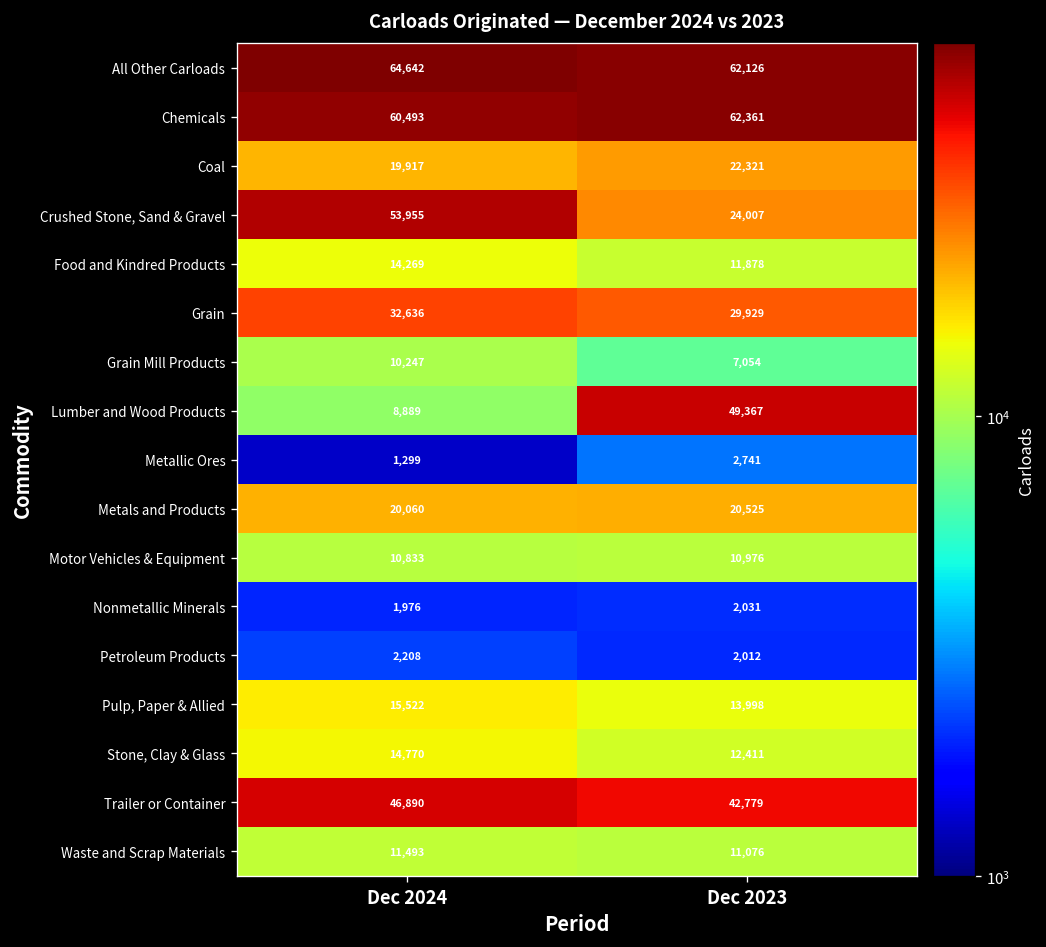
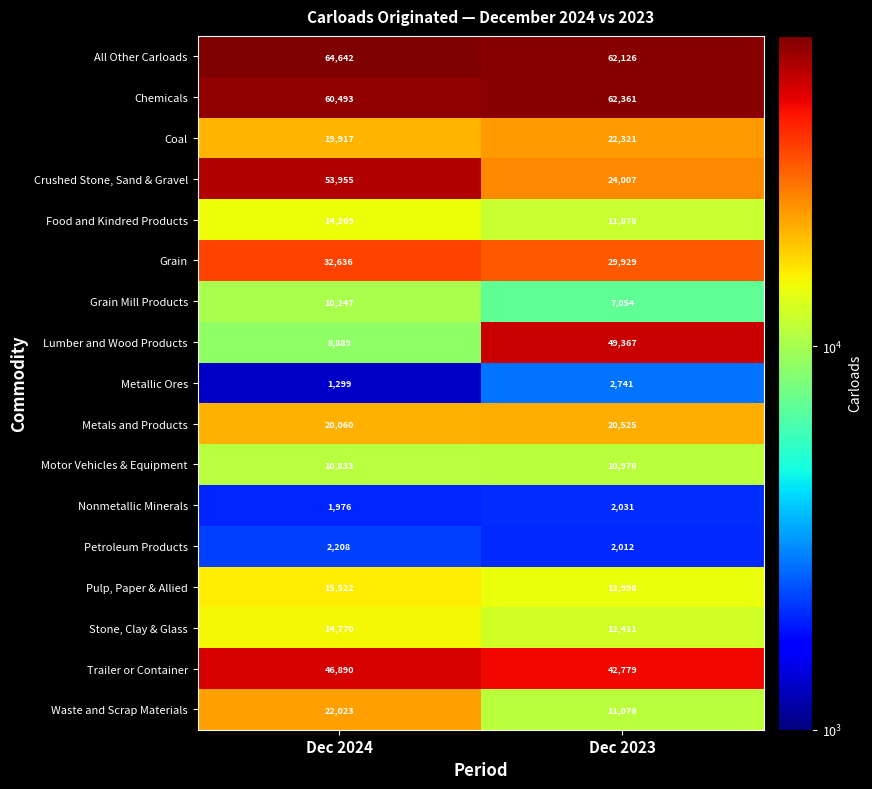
Waste and Scrap Materials, Dec 2024: 11,493 -> 22,023
